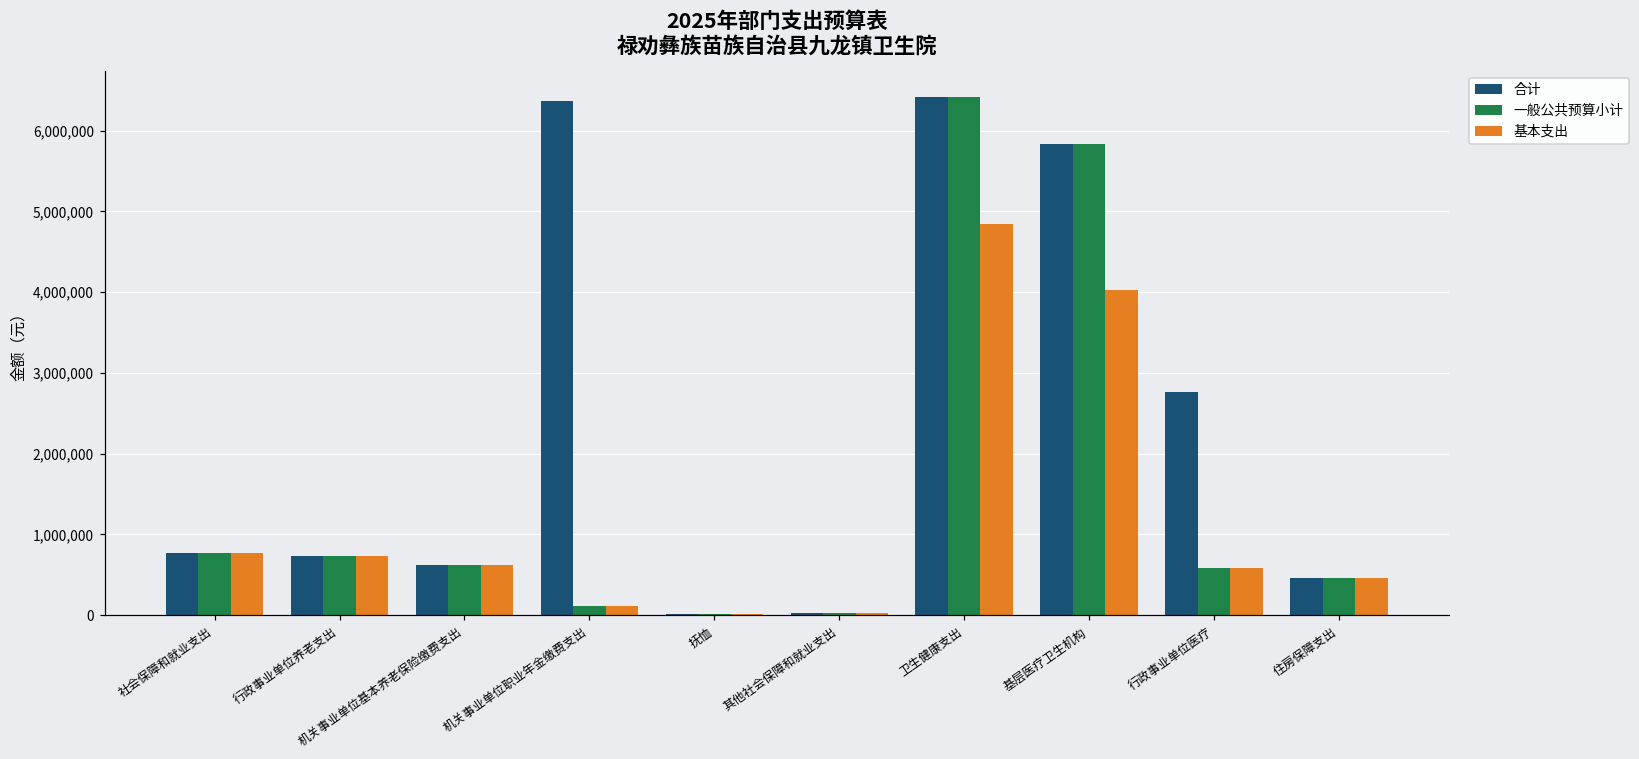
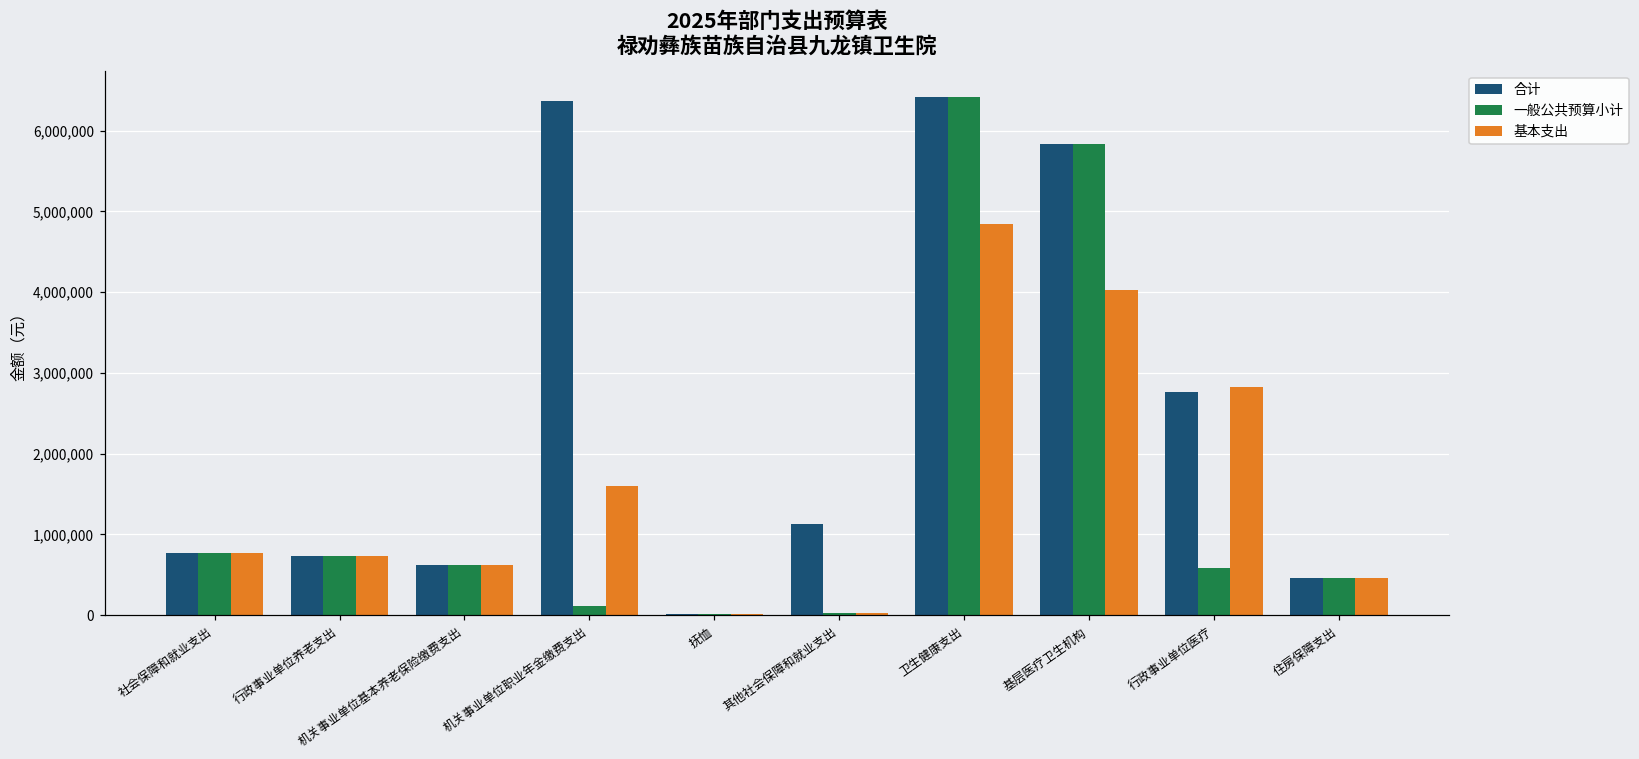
基本支出, 机关事业单位职业年金缴费支出: 100,000 -> 1,600,000
合计, 其他社会保障和就业支出: 0 -> 1,100,000
基本支出, 行政事业单位医疗: 600,000 -> 2,800,000
